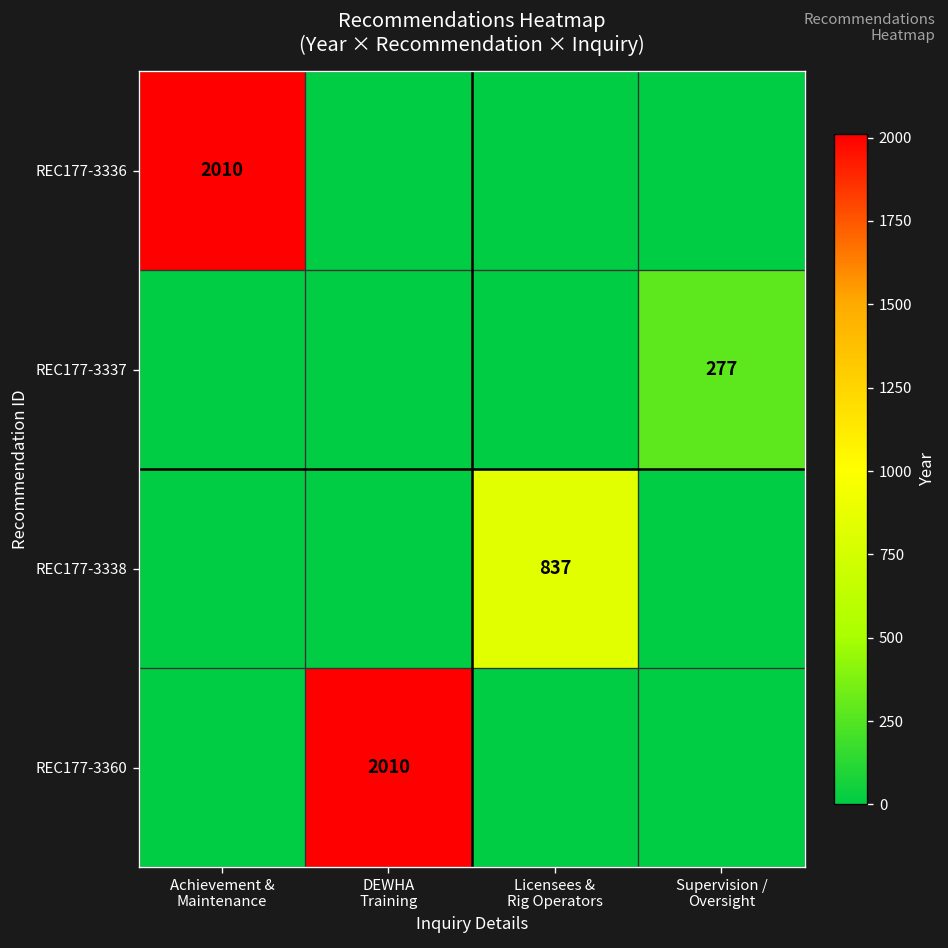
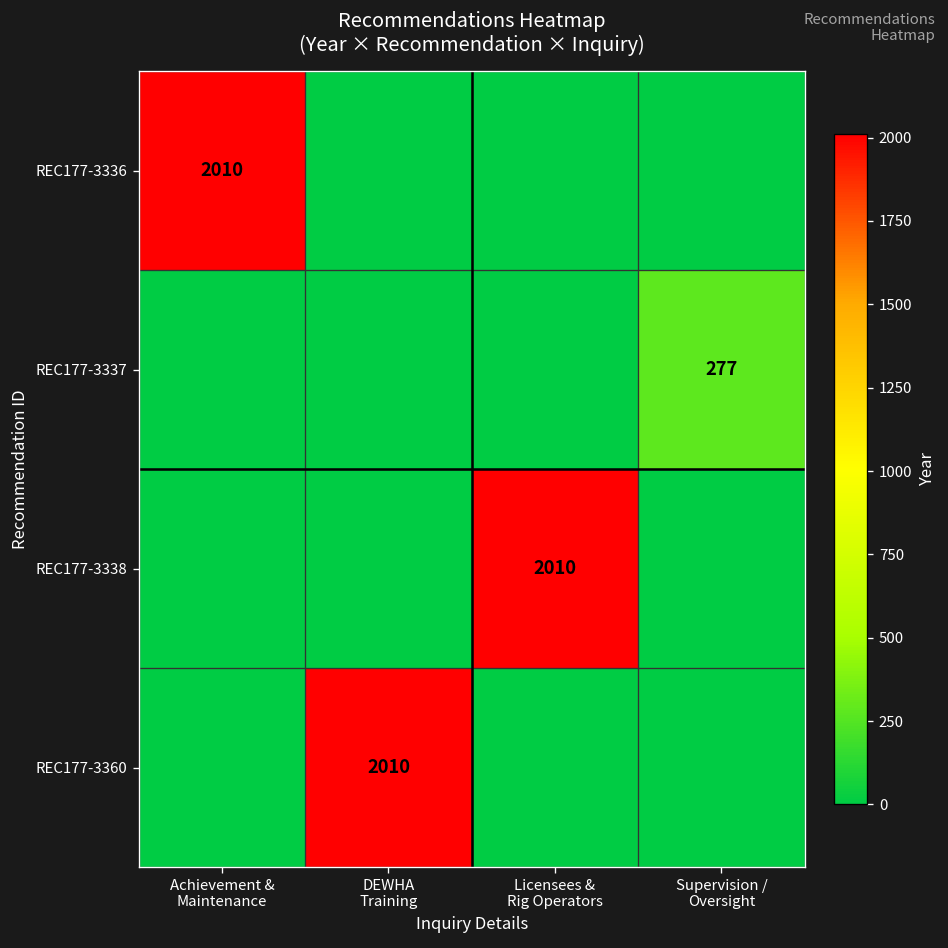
REC177-3338, Licensees & Rig Operators: 837 -> 2010
